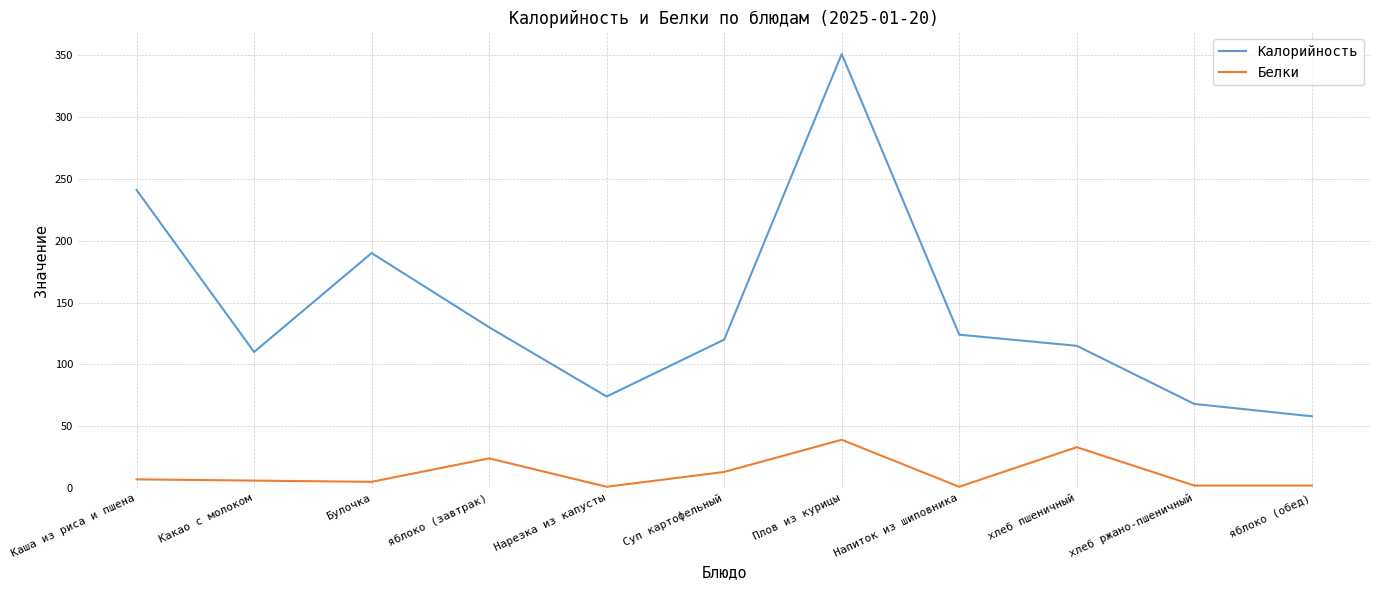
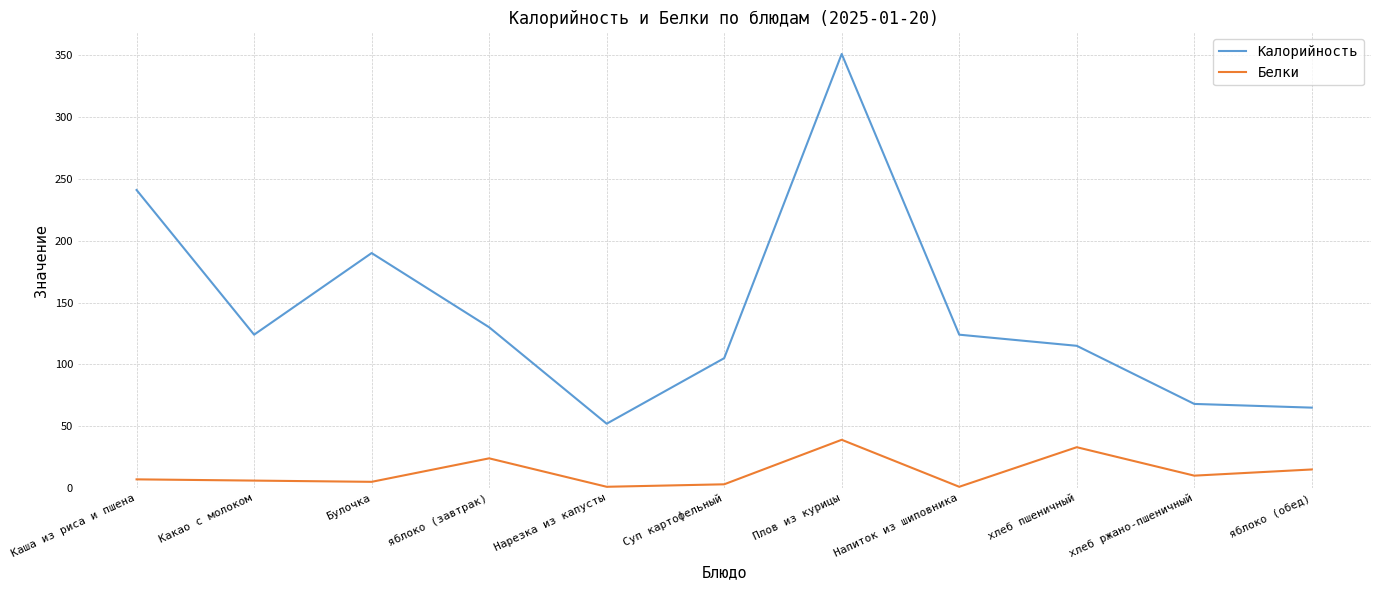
Калорийность, Какао с молоком: 110 -> 124
Калорийность, Нарезка из капусты: 74 -> 52
Калорийность, Суп картофельный: 120 -> 105
Белки, Суп картофельный: 13 -> 3
Белки, хлеб ржано-пшеничный: 2 -> 10
Калорийность, яблоко (обед): 58 -> 65
Белки, яблоко (обед): 2 -> 15
